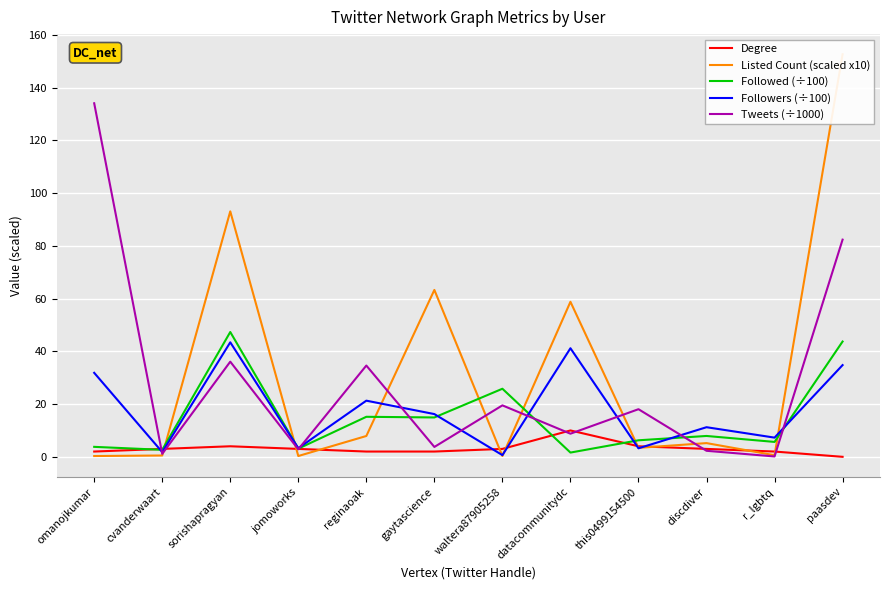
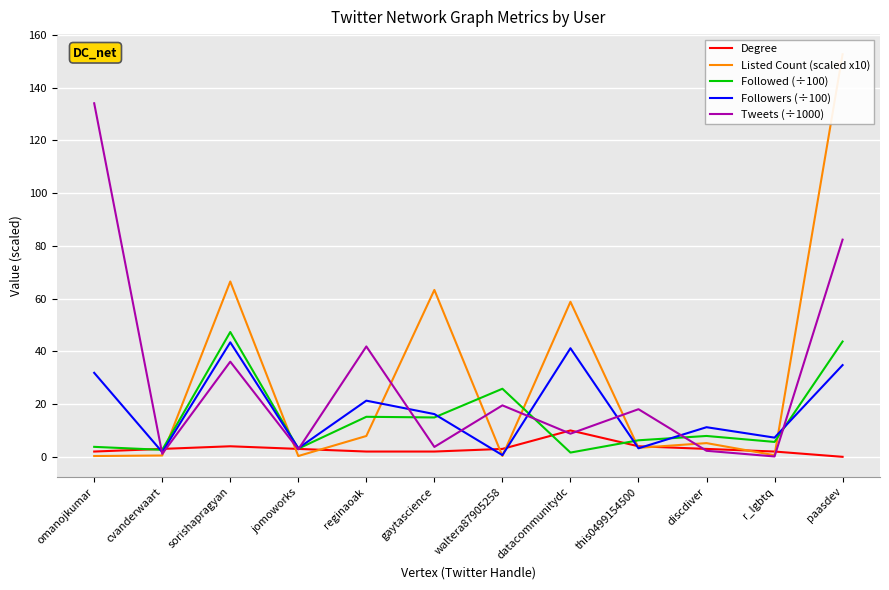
Listed Count (scaled x10), sorishapragyan: 93 -> 67
Tweets (÷1000), reginaoak: 35 -> 42
